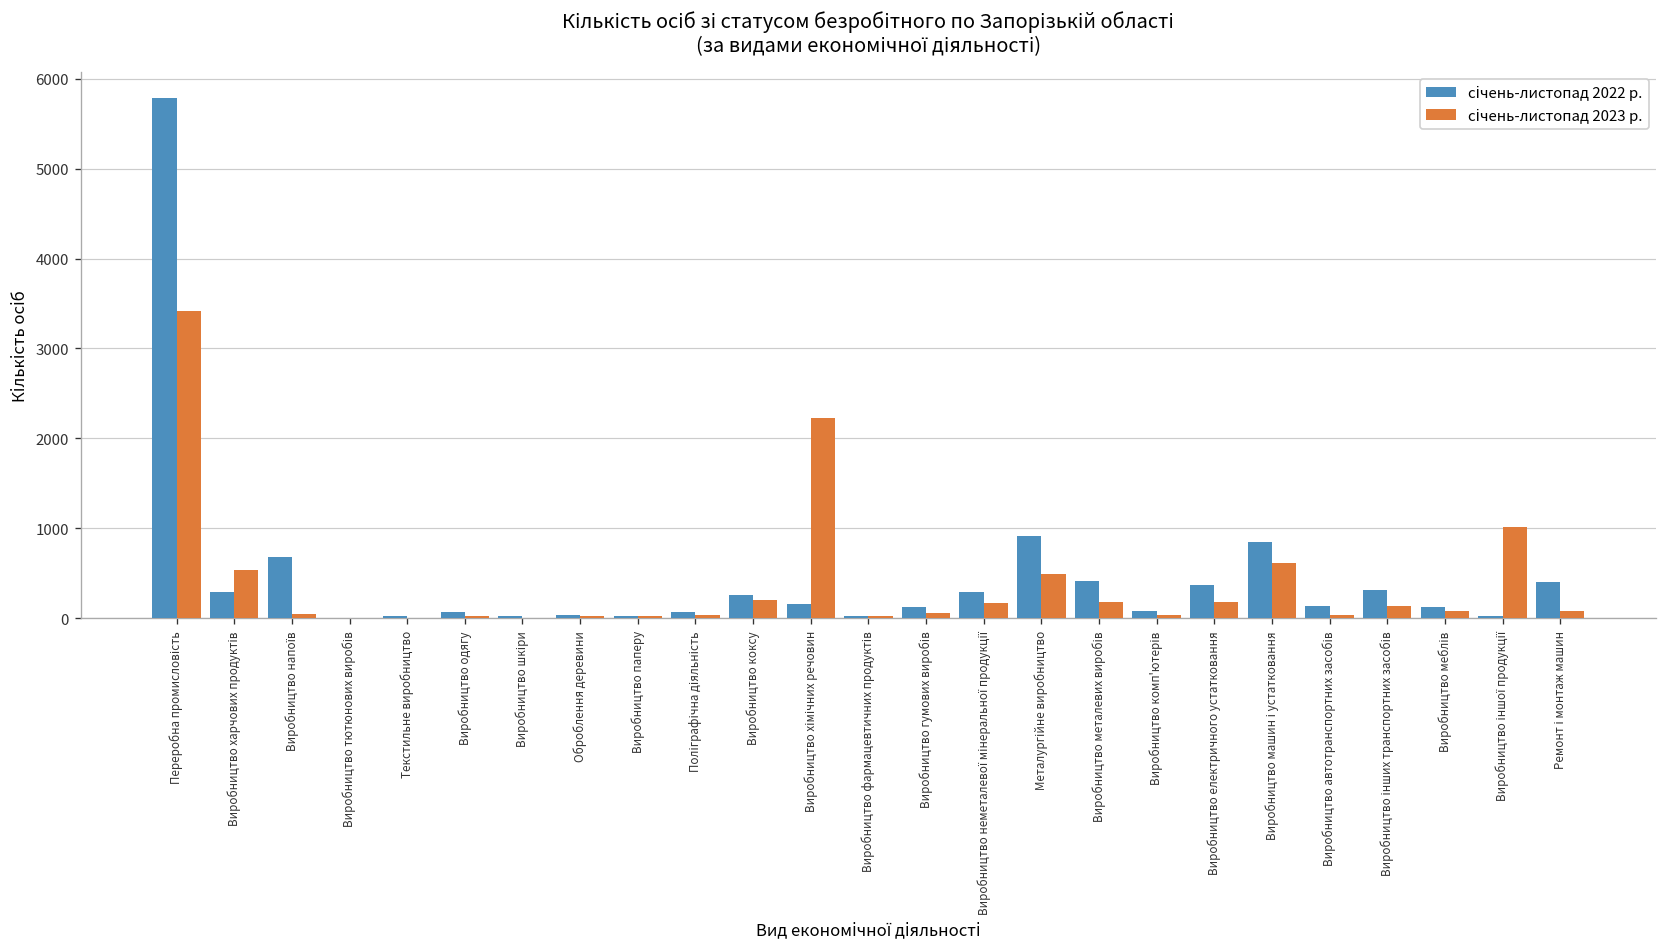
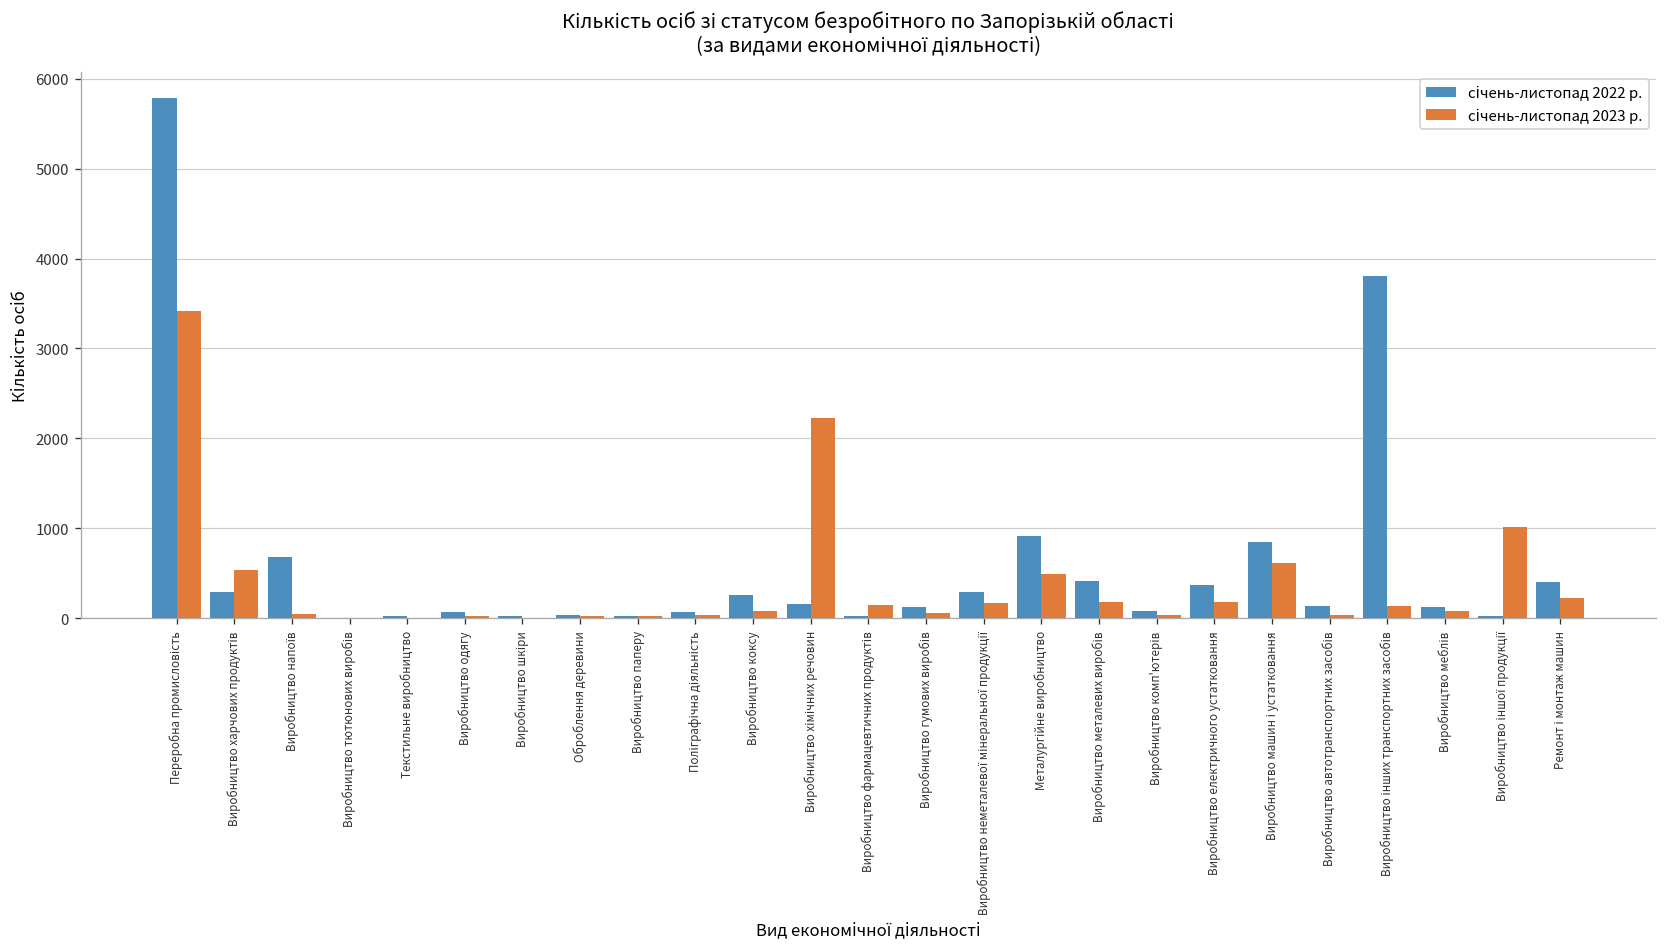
січень-листопад 2023 р., Виробництво коксу: 200 -> 100
січень-листопад 2023 р., Виробництво фармацевтичних продуктів: 0 -> 100
січень-листопад 2022 р., Виробництво інших транспортних засобів: 300 -> 3800
січень-листопад 2023 р., Ремонт і монтаж машин: 100 -> 200
